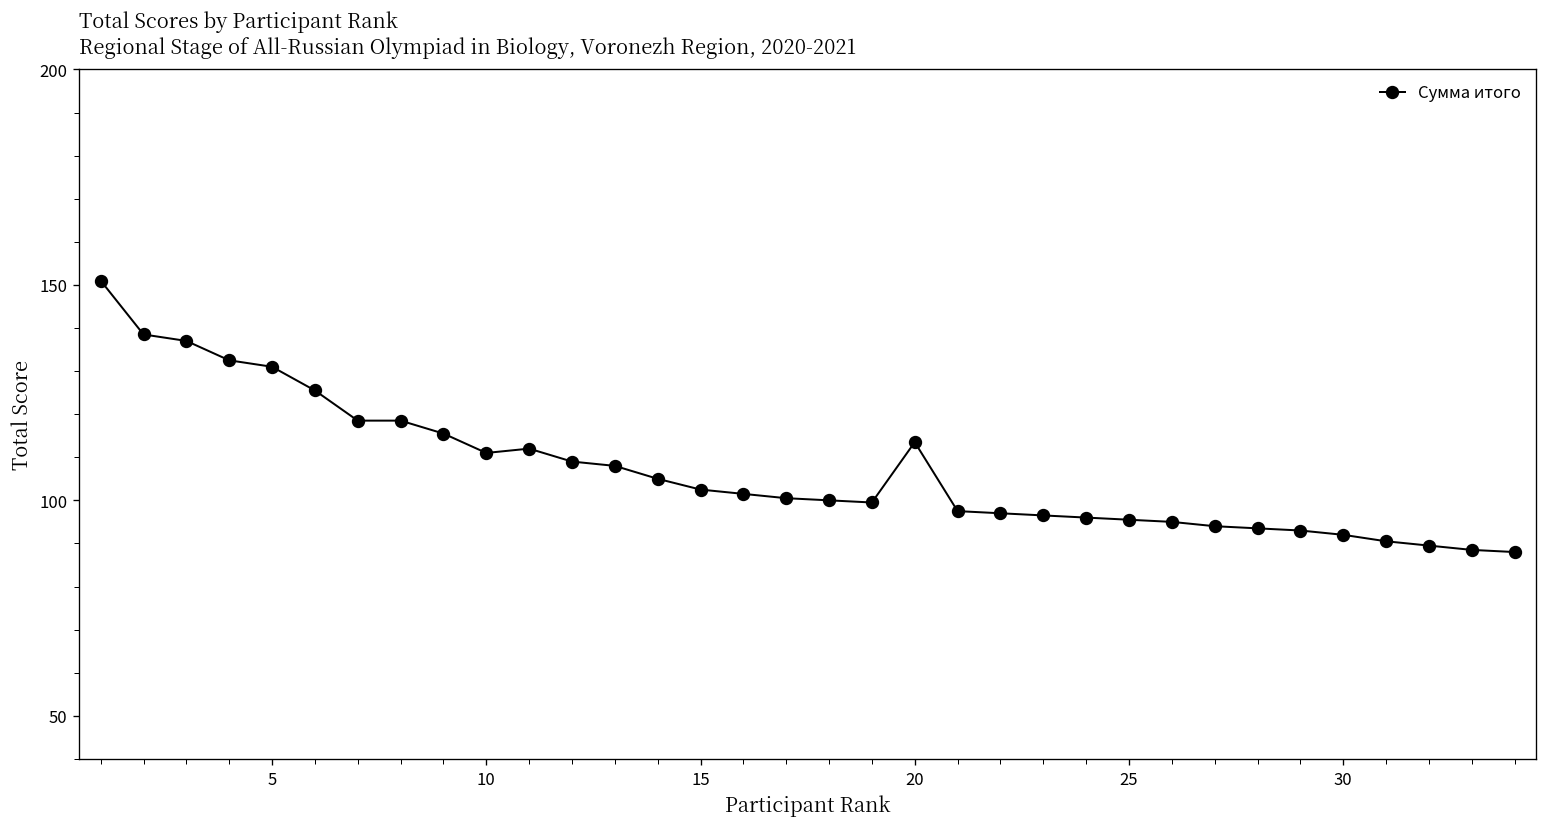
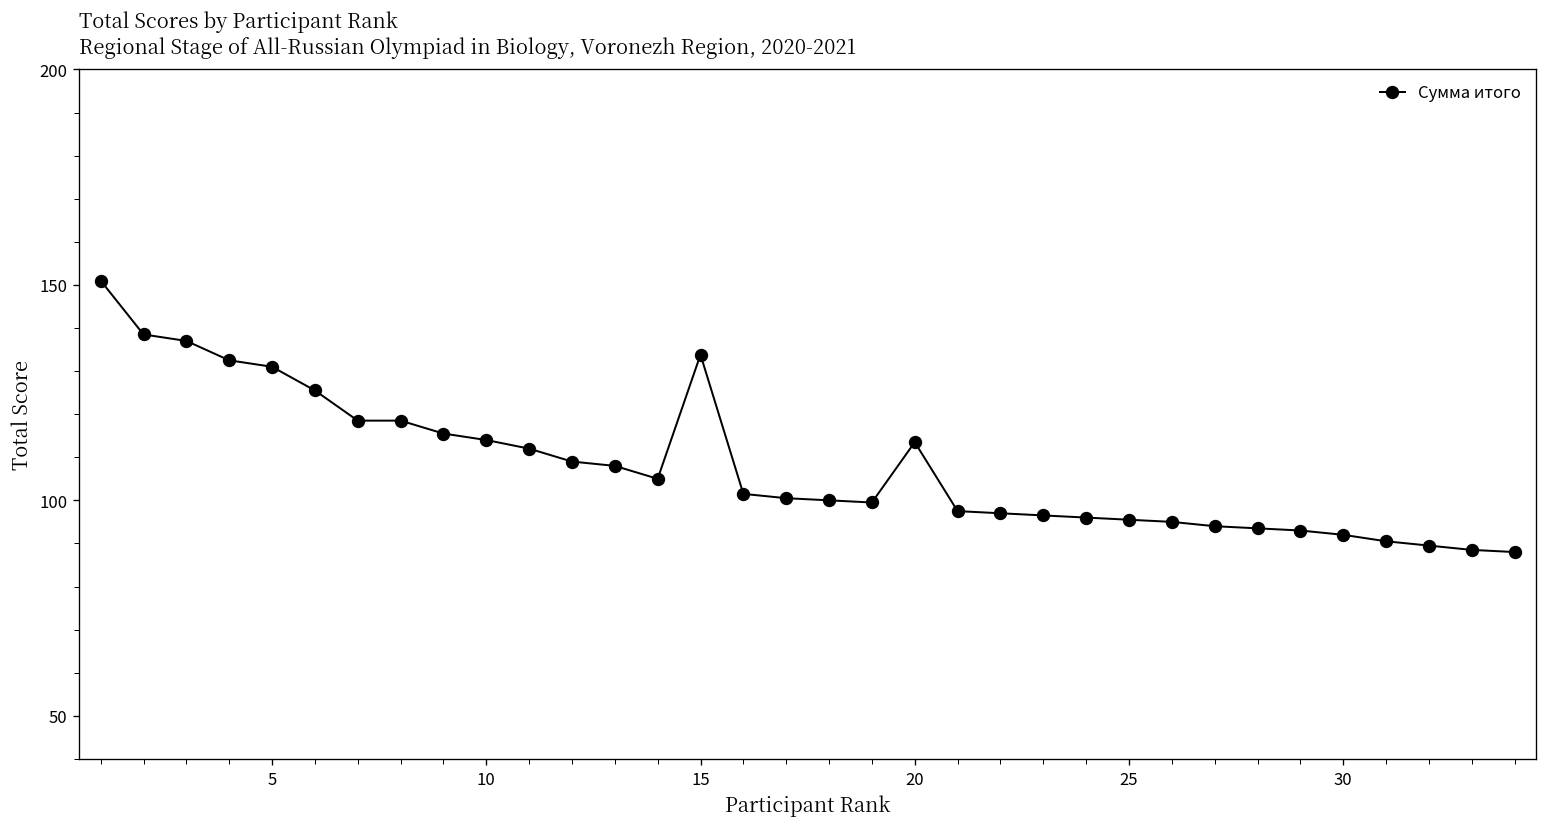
10: 111 -> 114
15: 103 -> 134
